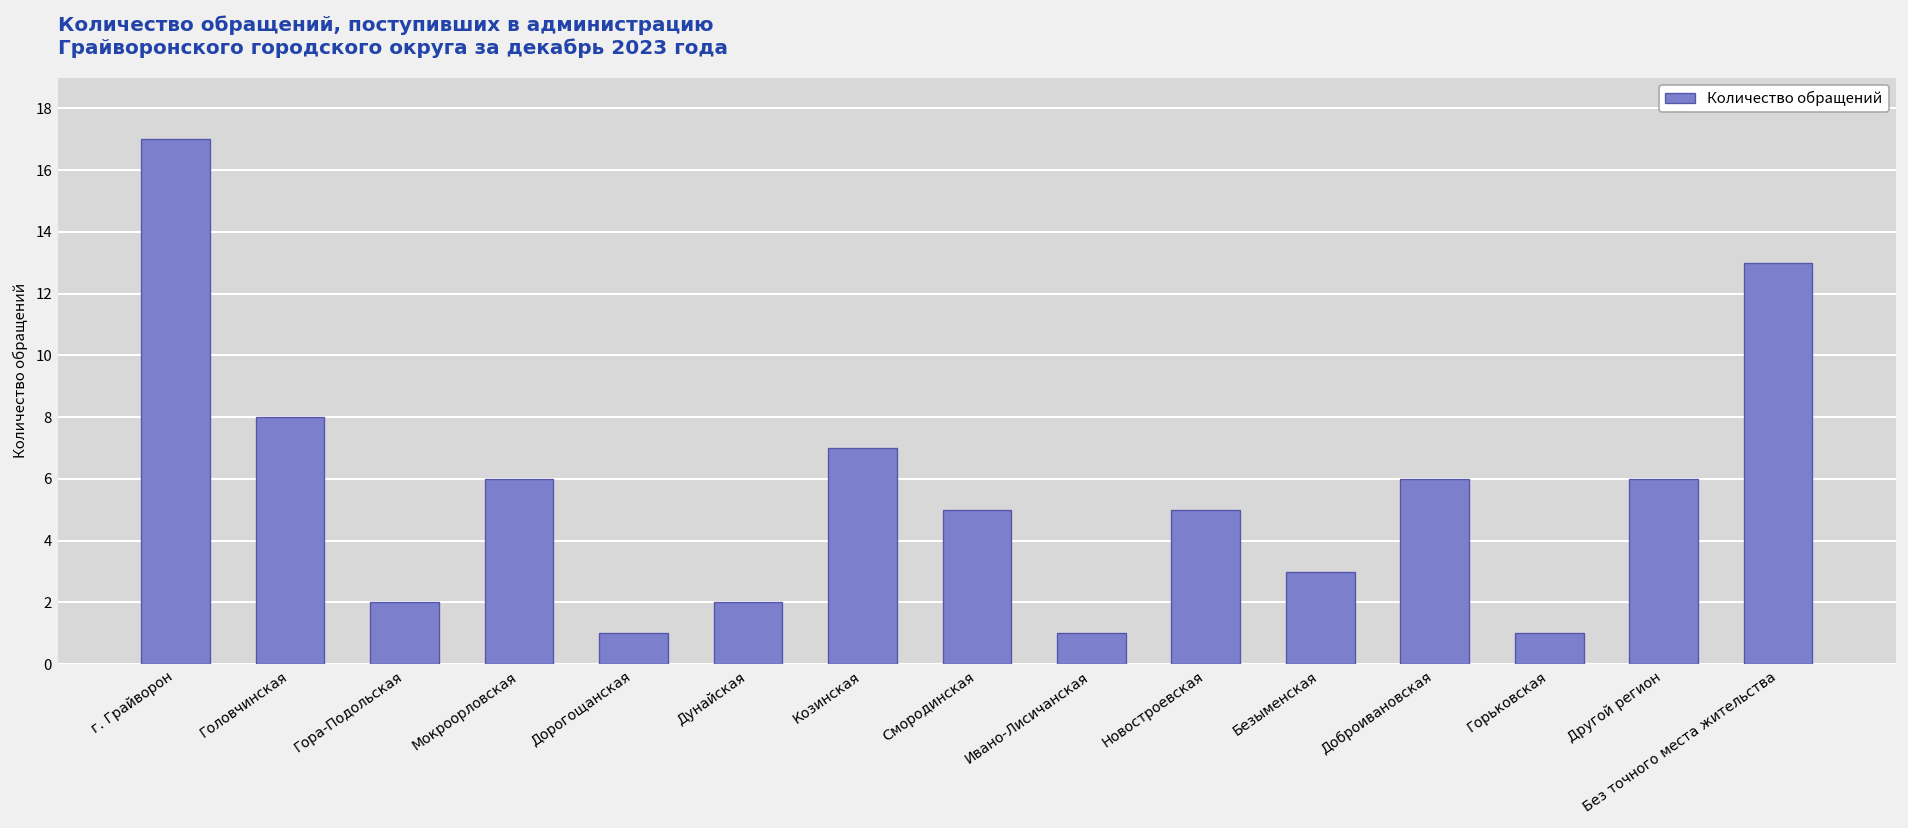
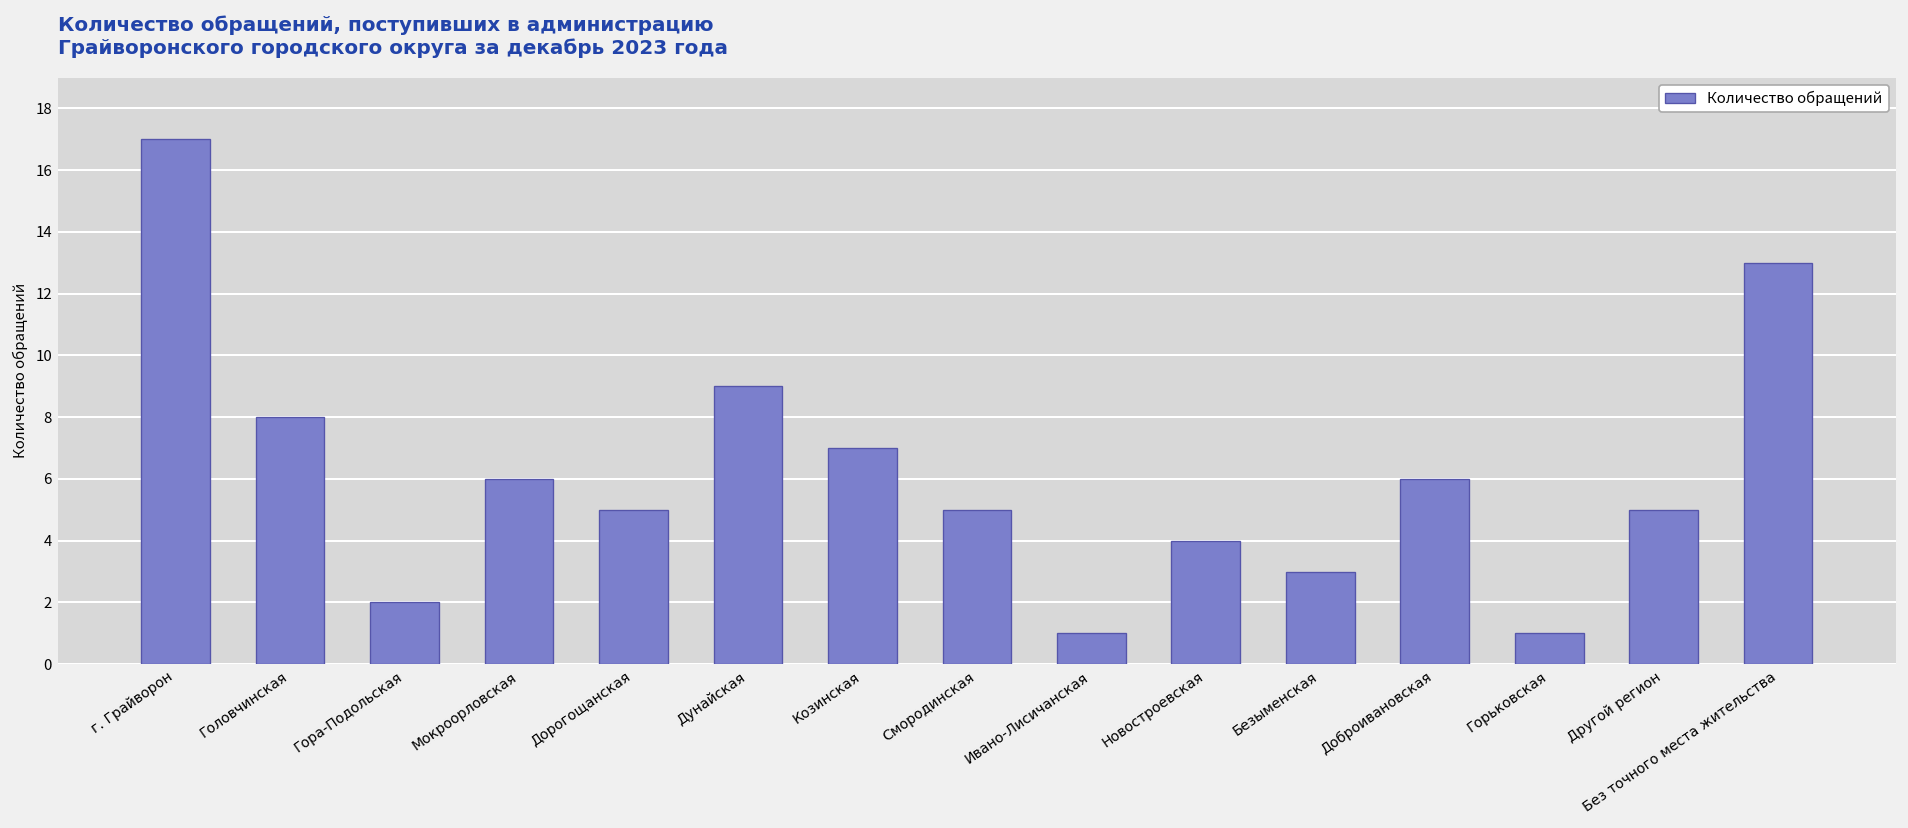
Дорогощанская: 1 -> 5
Дунайская: 2 -> 9
Новостроевская: 5 -> 4
Другой регион: 6 -> 5
